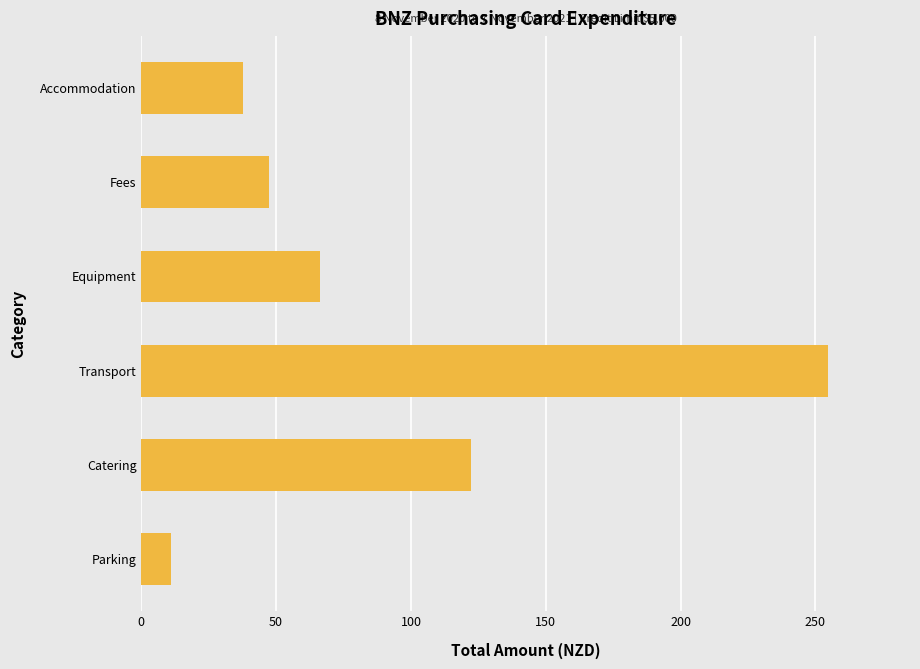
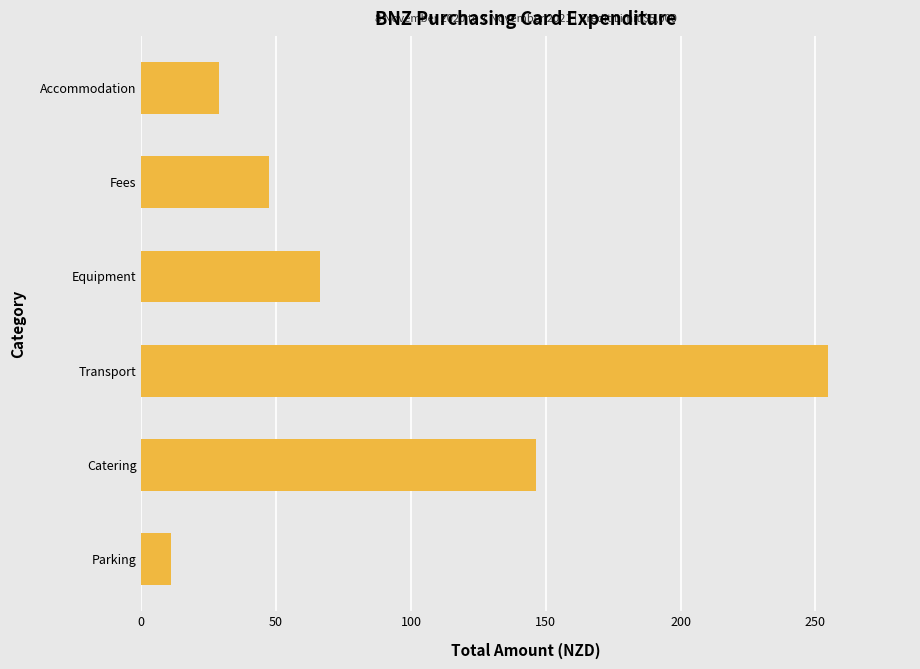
Accommodation: 38 -> 29
Catering: 122 -> 147
